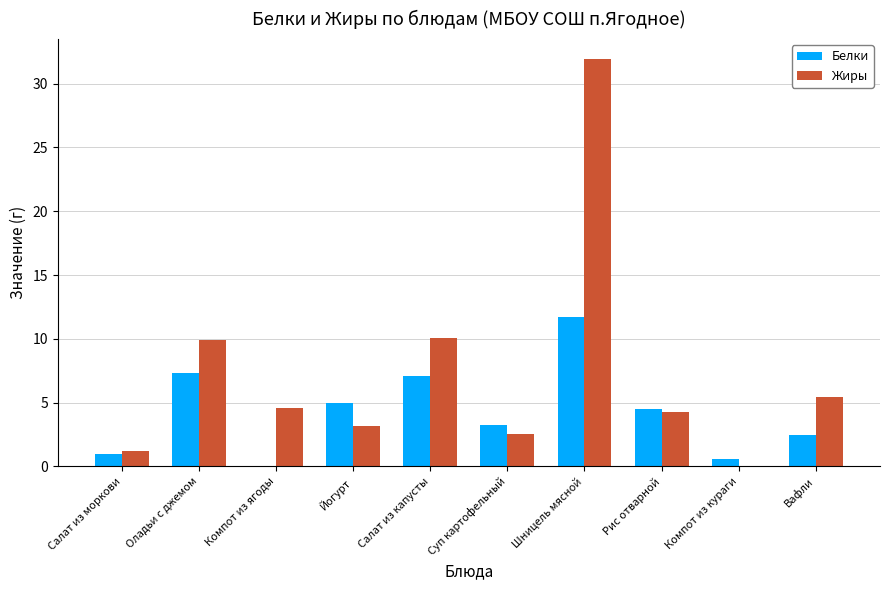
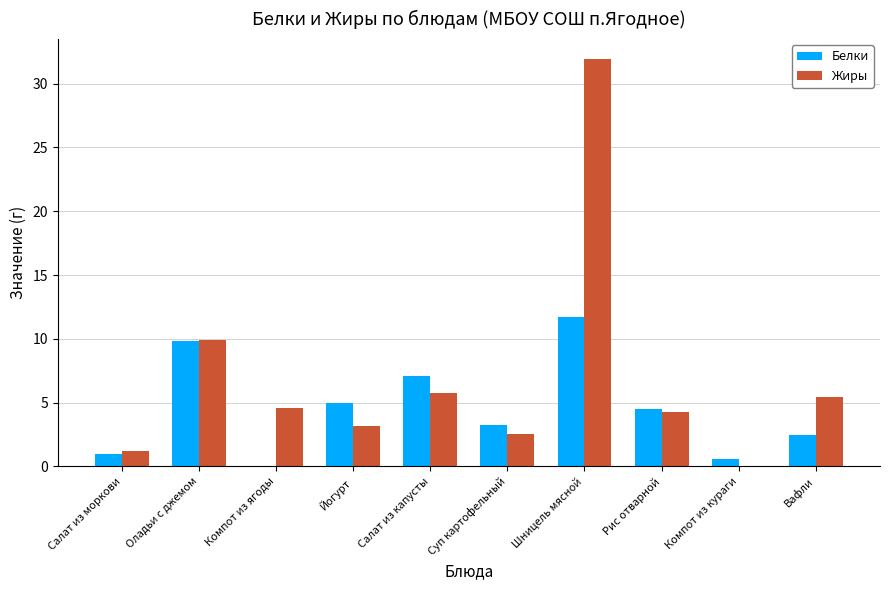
Белки, Оладьи с джемом: 7.3 -> 9.8
Жиры, Салат из капусты: 10.1 -> 5.7
